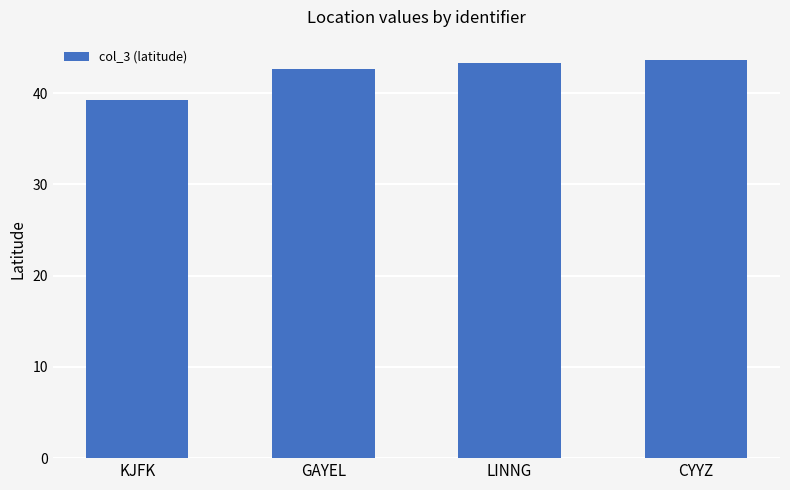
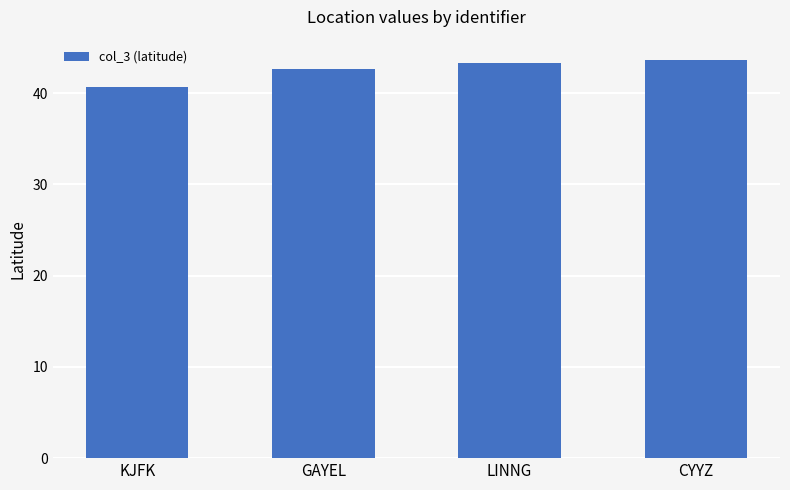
KJFK: 39 -> 41
